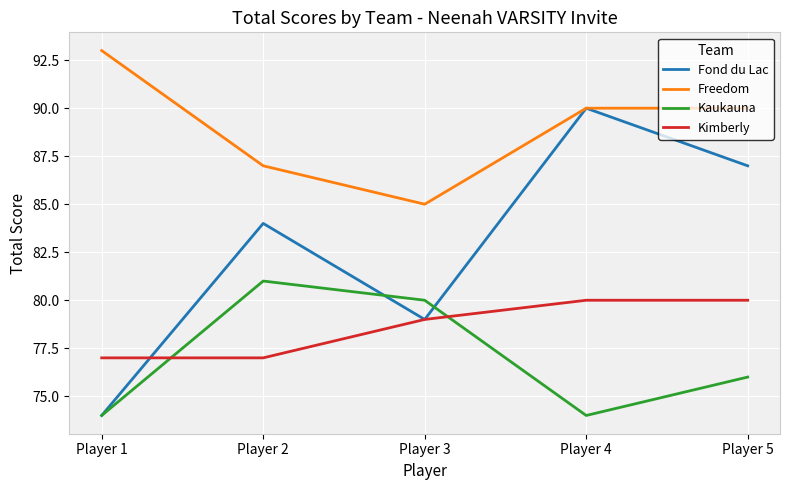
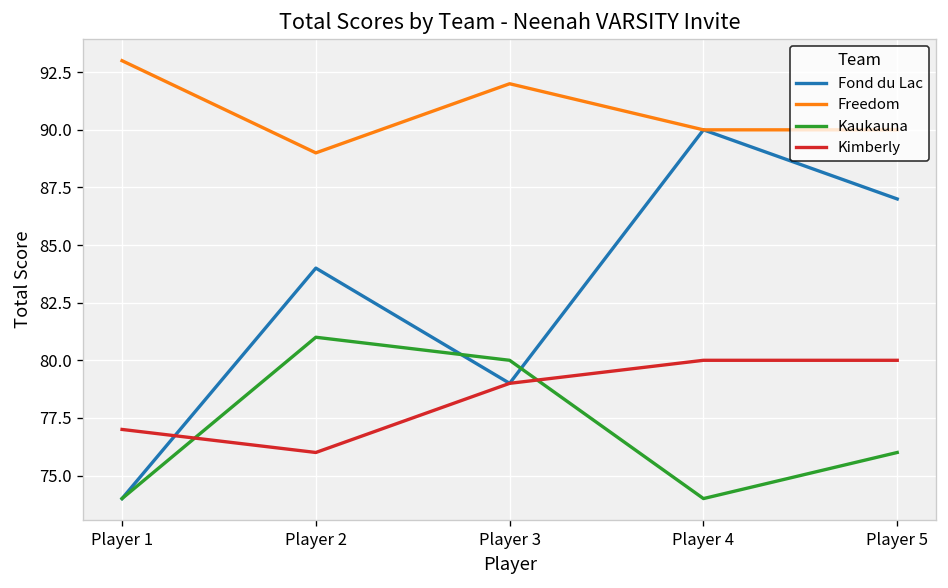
Freedom, Player 2: 87 -> 89
Kimberly, Player 2: 77 -> 76
Freedom, Player 3: 85 -> 92
